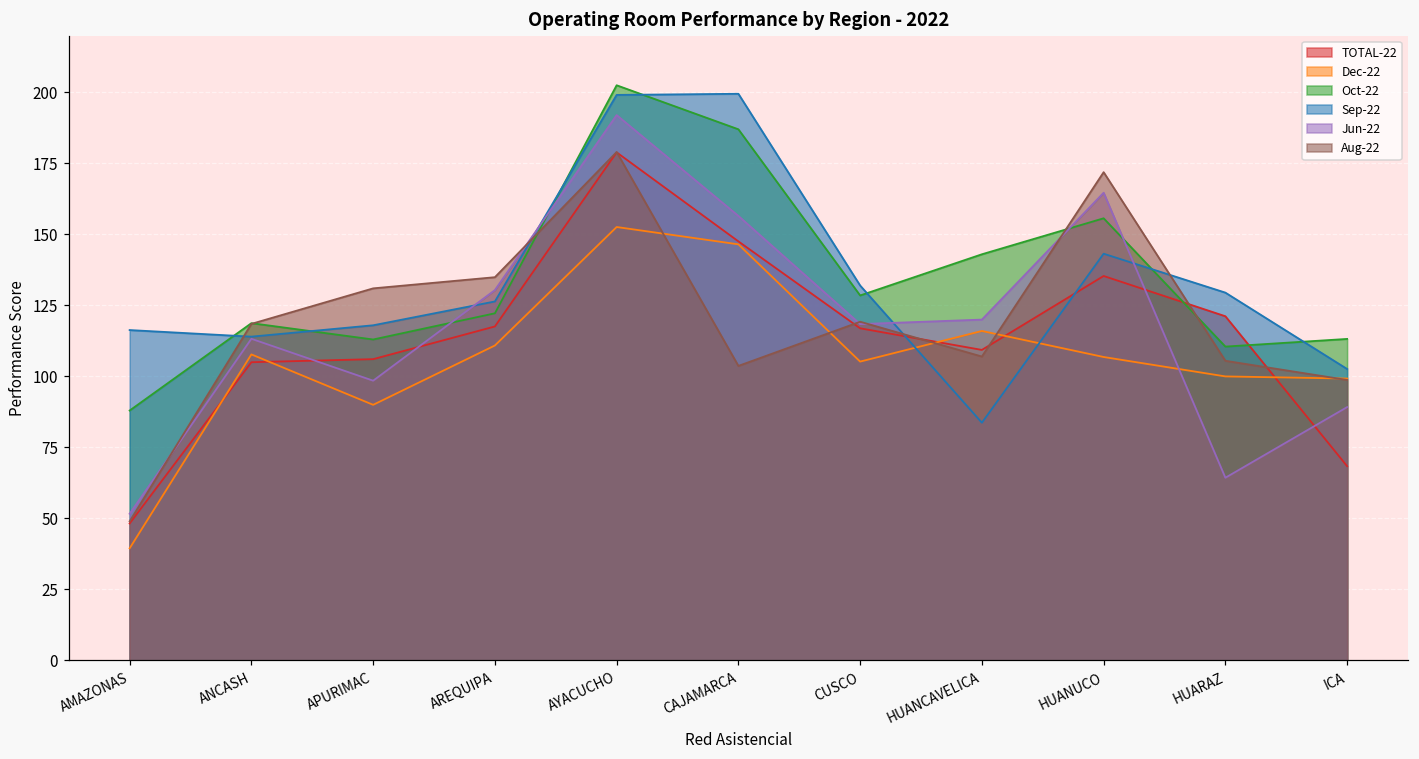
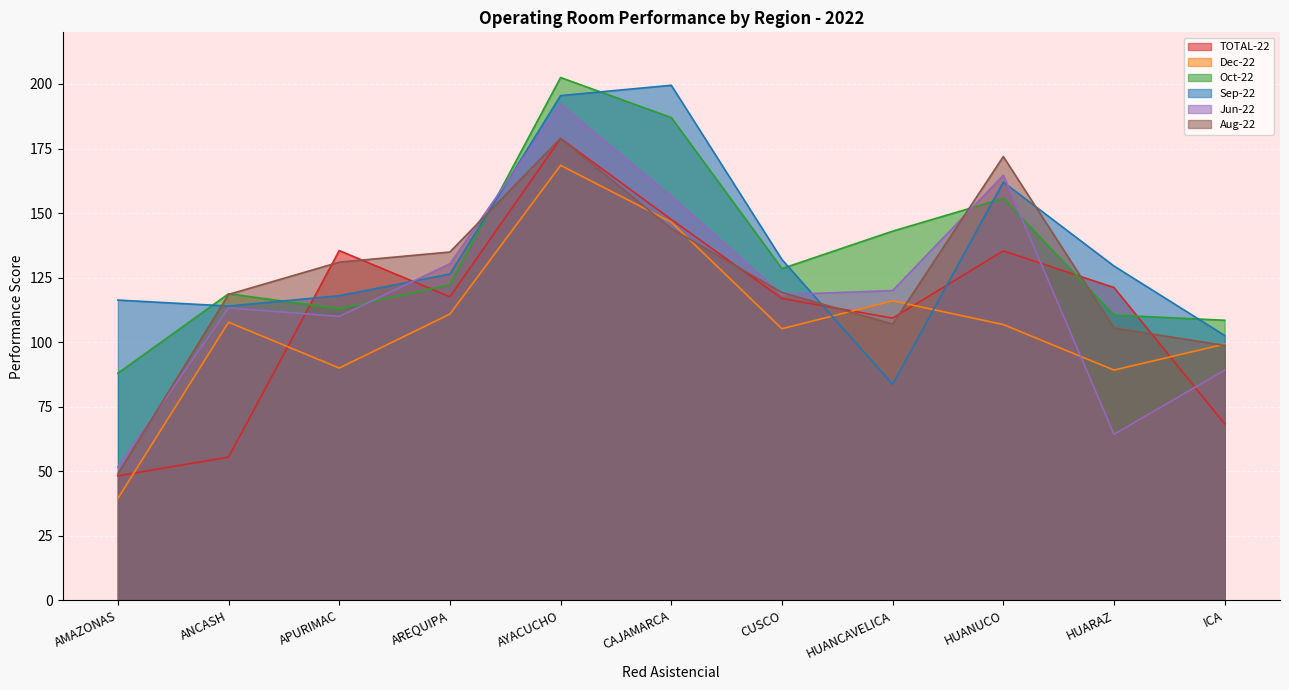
TOTAL-22, ANCASH: 105 -> 56
TOTAL-22, APURIMAC: 106 -> 135
Jun-22, APURIMAC: 99 -> 110
Dec-22, AYACUCHO: 153 -> 169
Sep-22, AYACUCHO: 199 -> 196
Aug-22, CAJAMARCA: 104 -> 144
Sep-22, HUANUCO: 143 -> 162
Dec-22, HUARAZ: 100 -> 89
Oct-22, ICA: 113 -> 109
